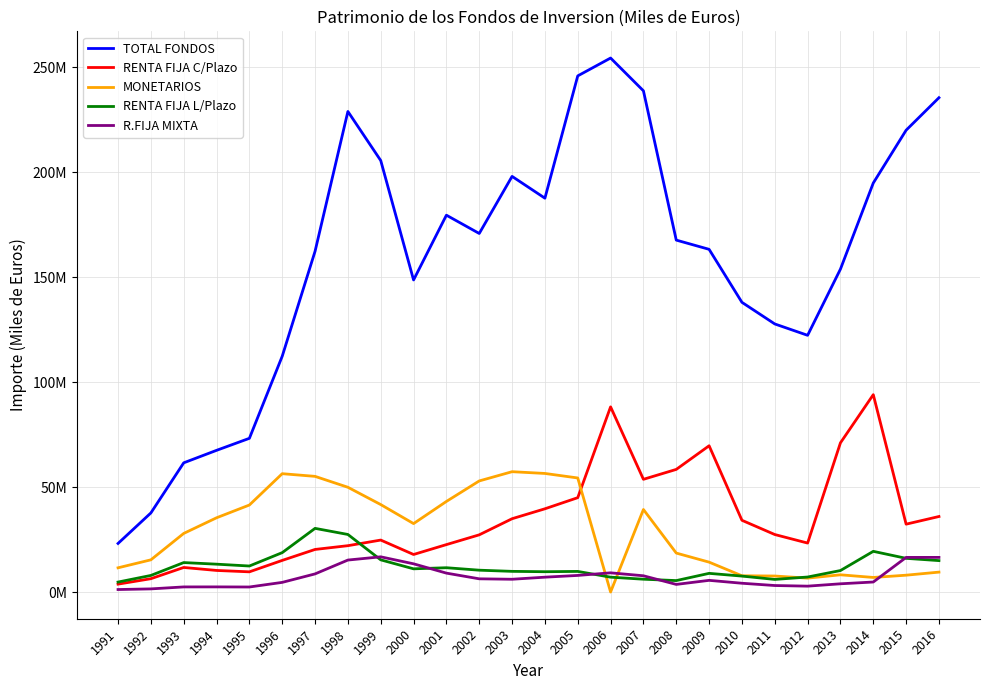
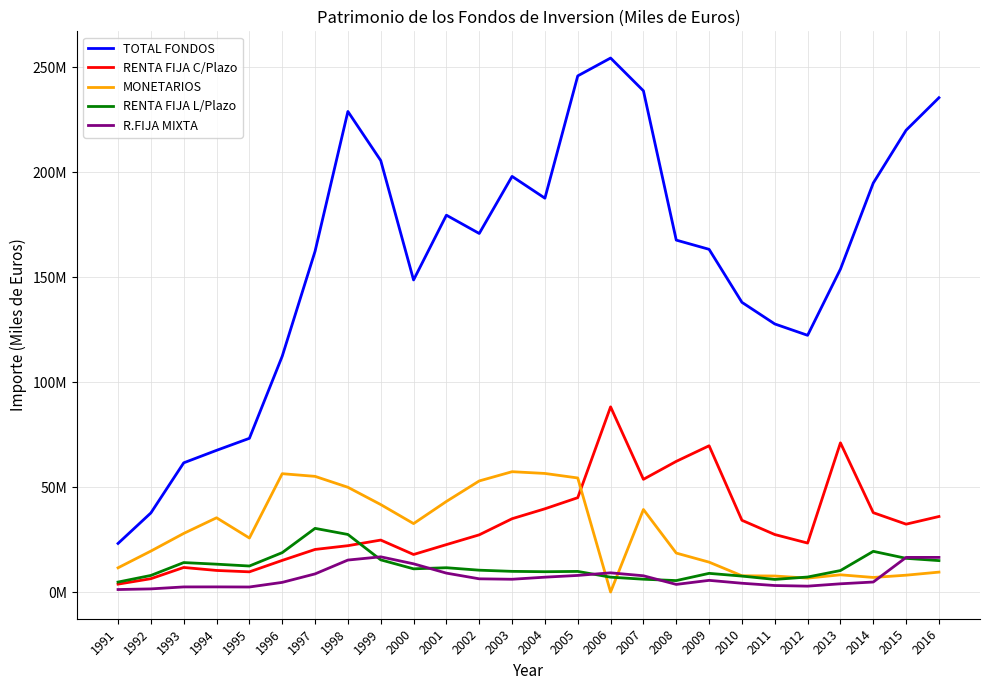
MONETARIOS, 1992: 15000000 -> 20000000
MONETARIOS, 1995: 42000000 -> 26000000
RENTA FIJA C/Plazo, 2008: 58000000 -> 62000000
RENTA FIJA C/Plazo, 2014: 94000000 -> 38000000
